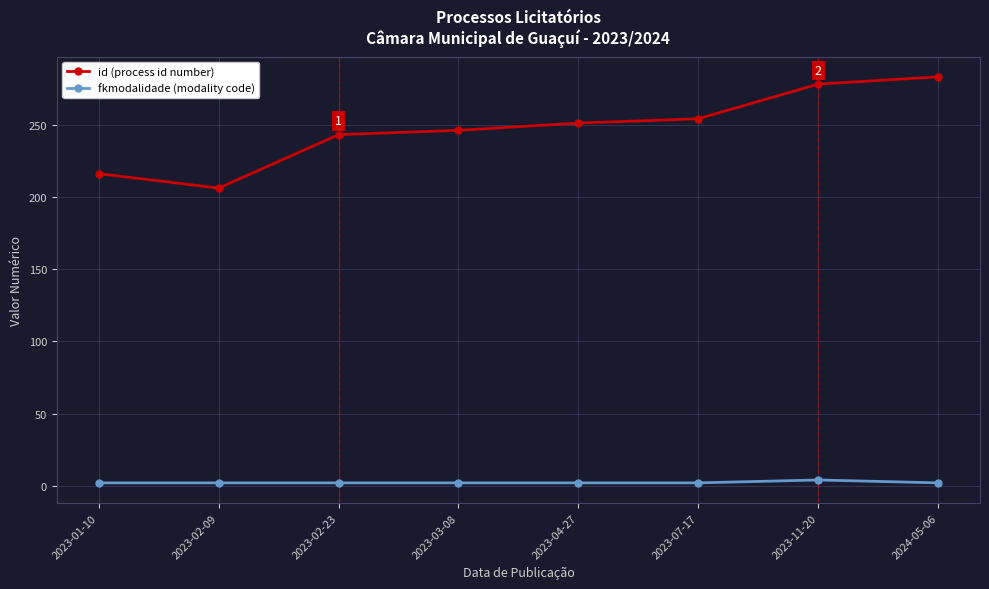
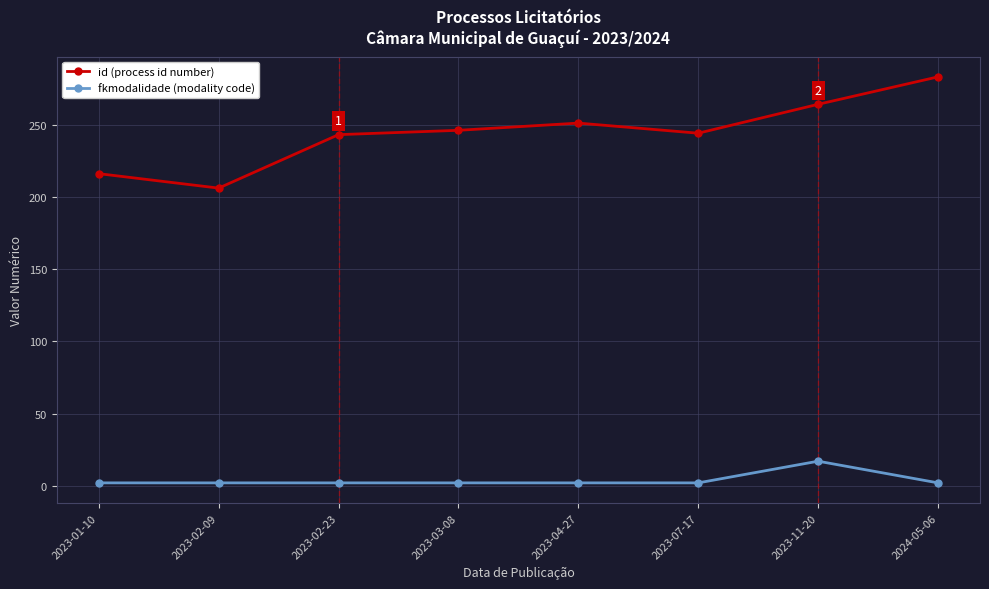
id (process id number), 2023-07-17: 254 -> 244
id (process id number), 2023-11-20: 278 -> 264
fkmodalidade (modality code), 2023-11-20: 4 -> 17
